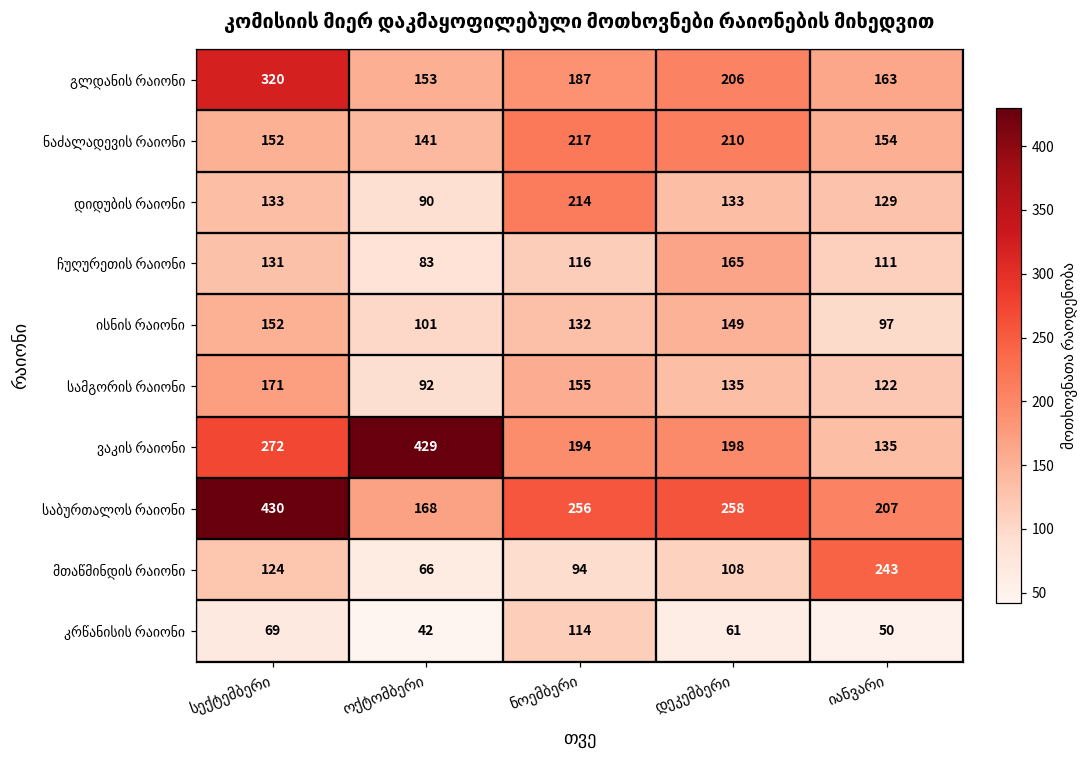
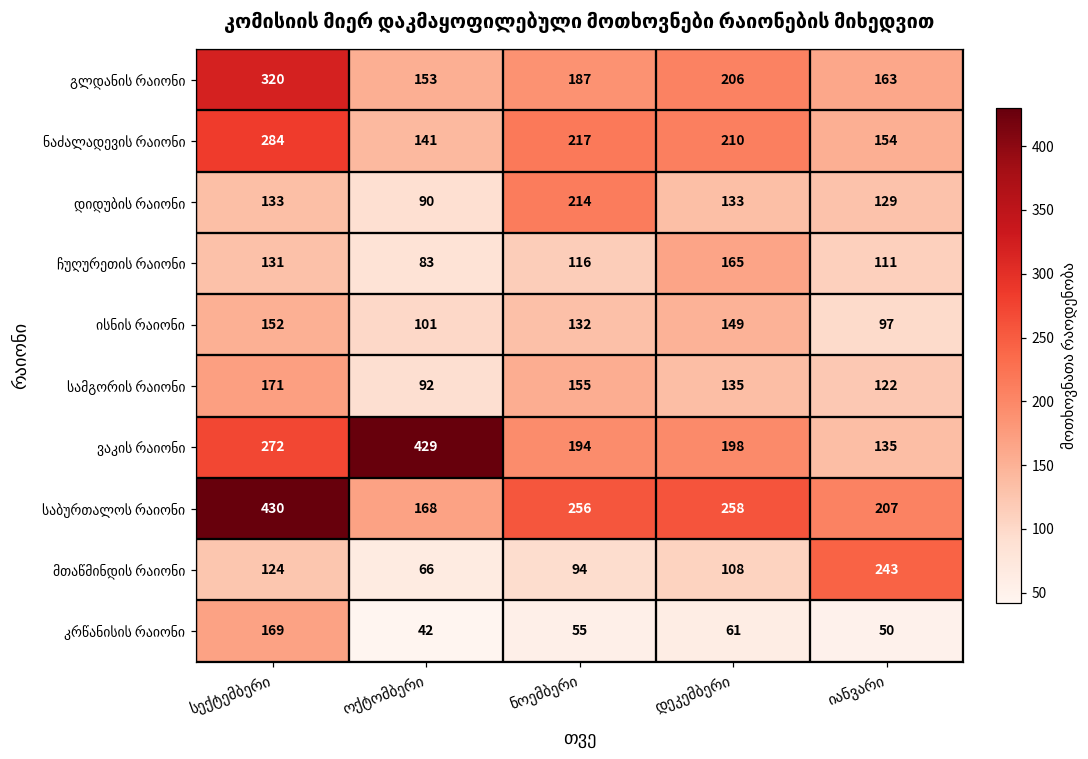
ნაძალადევის რაიონი, სექტემბერი: 152 -> 284
კრწანისის რაიონი, სექტემბერი: 69 -> 169
კრწანისის რაიონი, ნოემბერი: 114 -> 55
